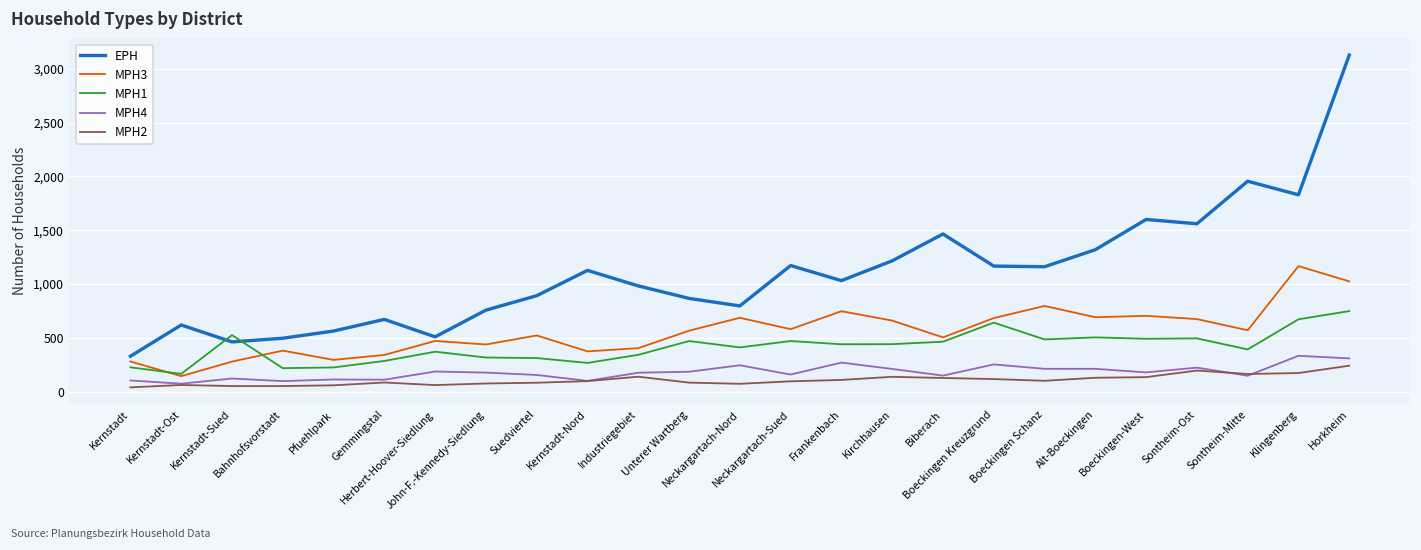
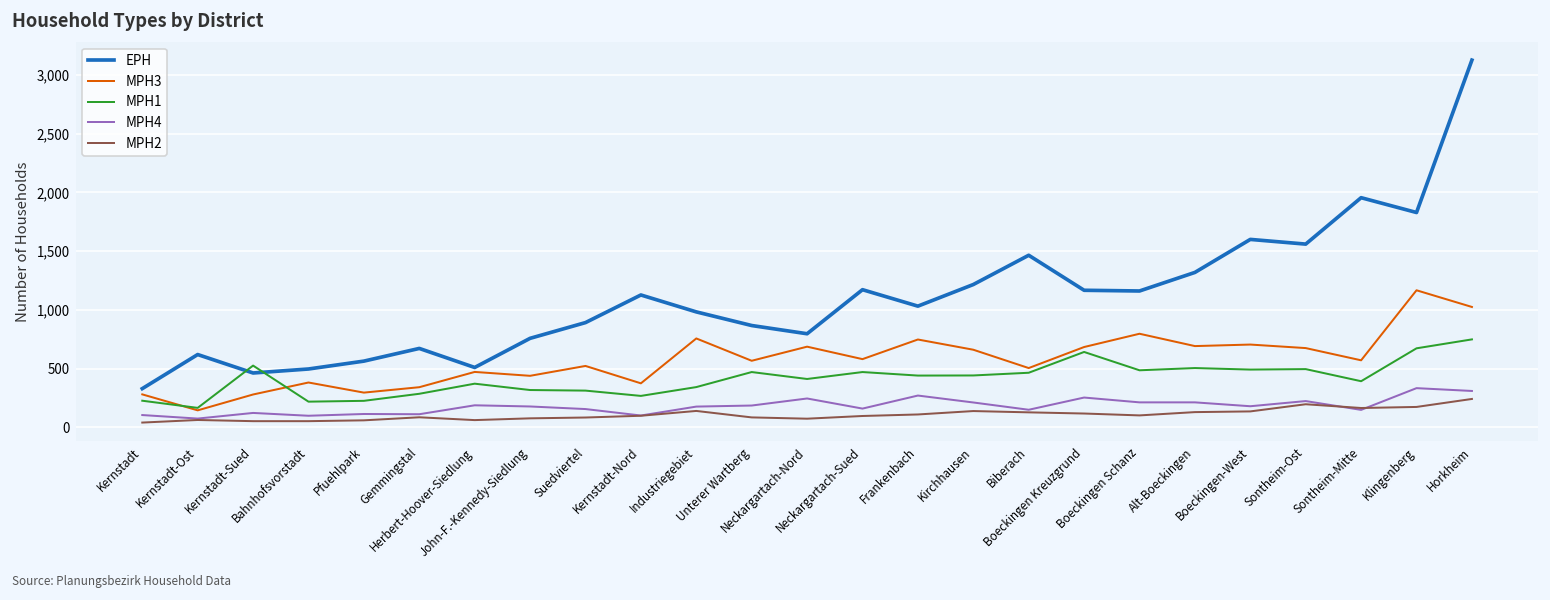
MPH3, Industriegebiet: 400 -> 800
